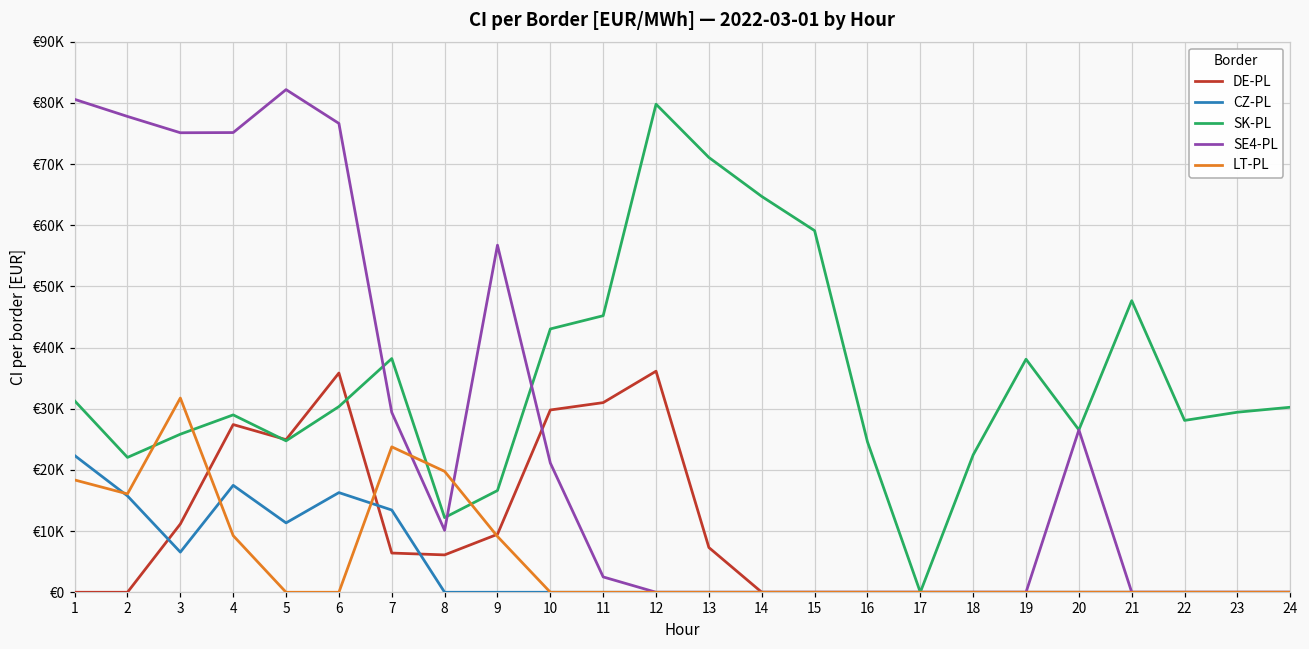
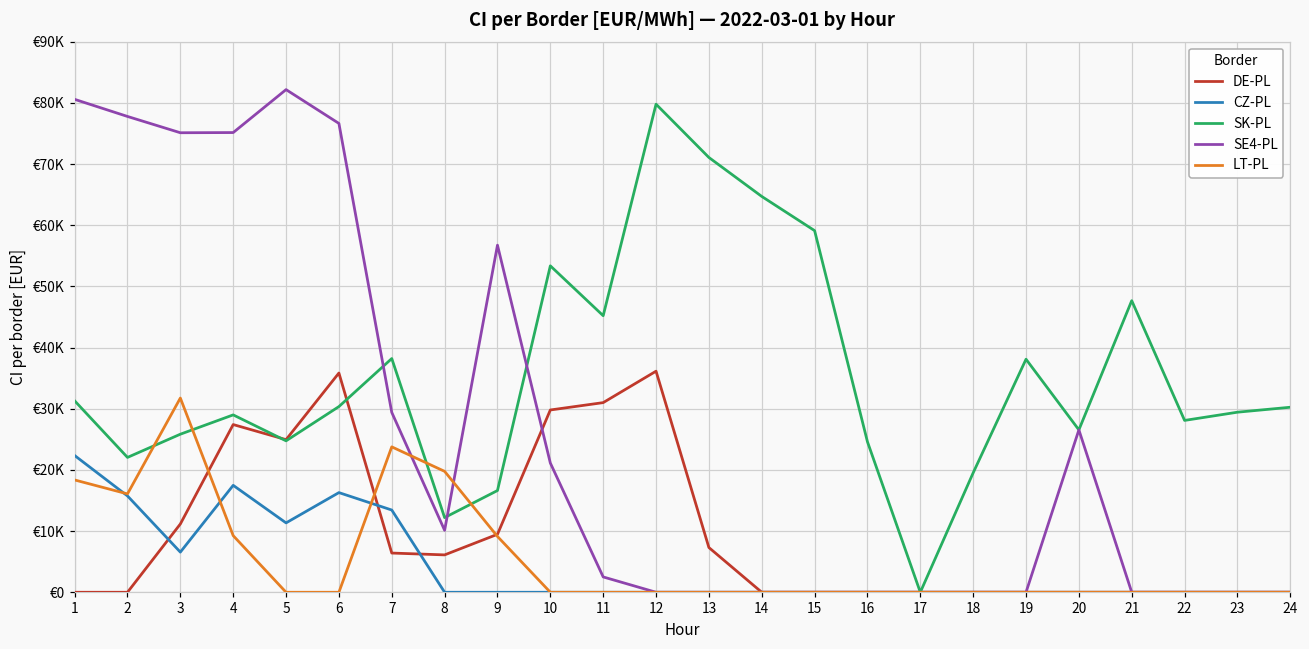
SK-PL, 10: €43000 -> €53000
SK-PL, 18: €22000 -> €20000
